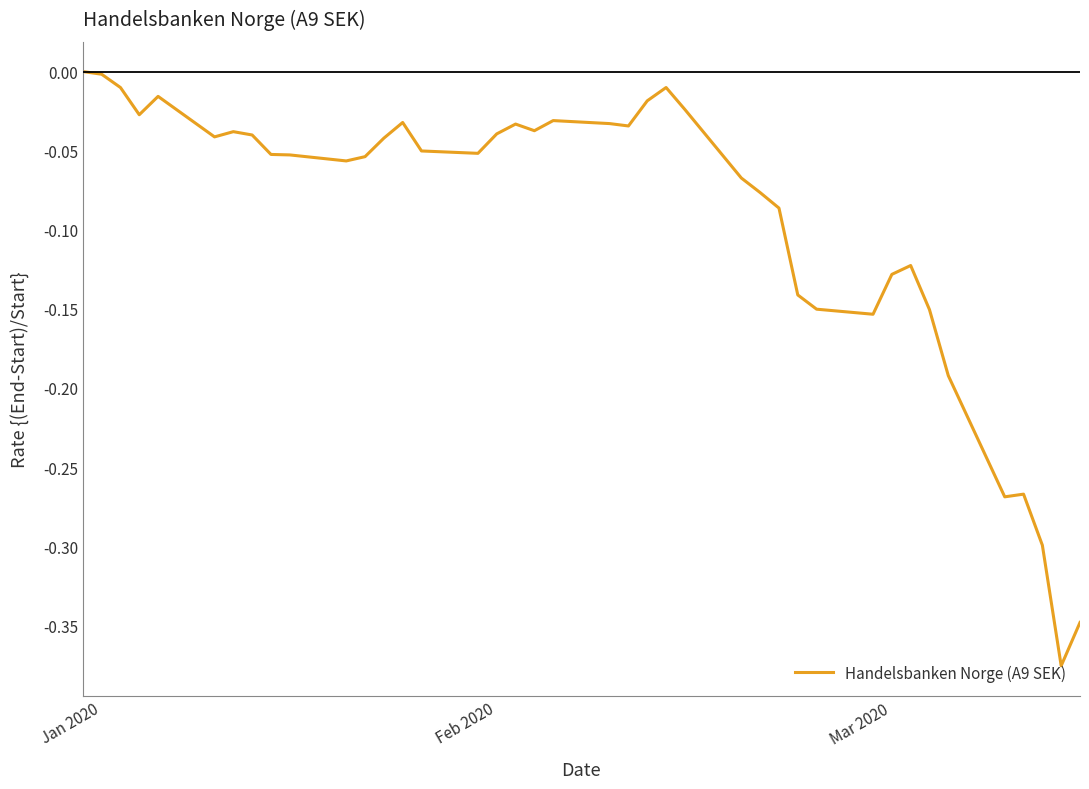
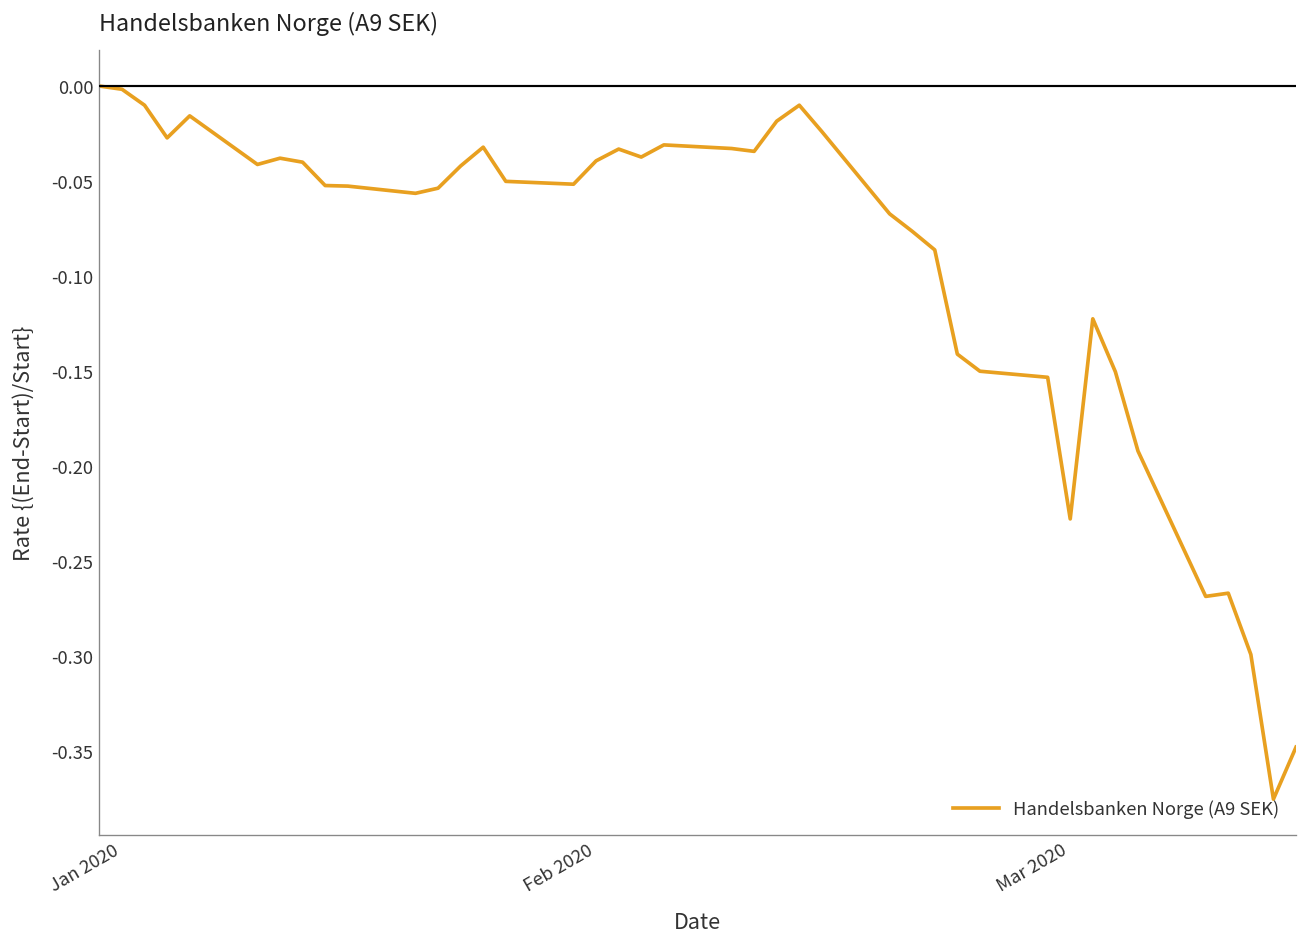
Mar 2020: -0.128 -> -0.228
